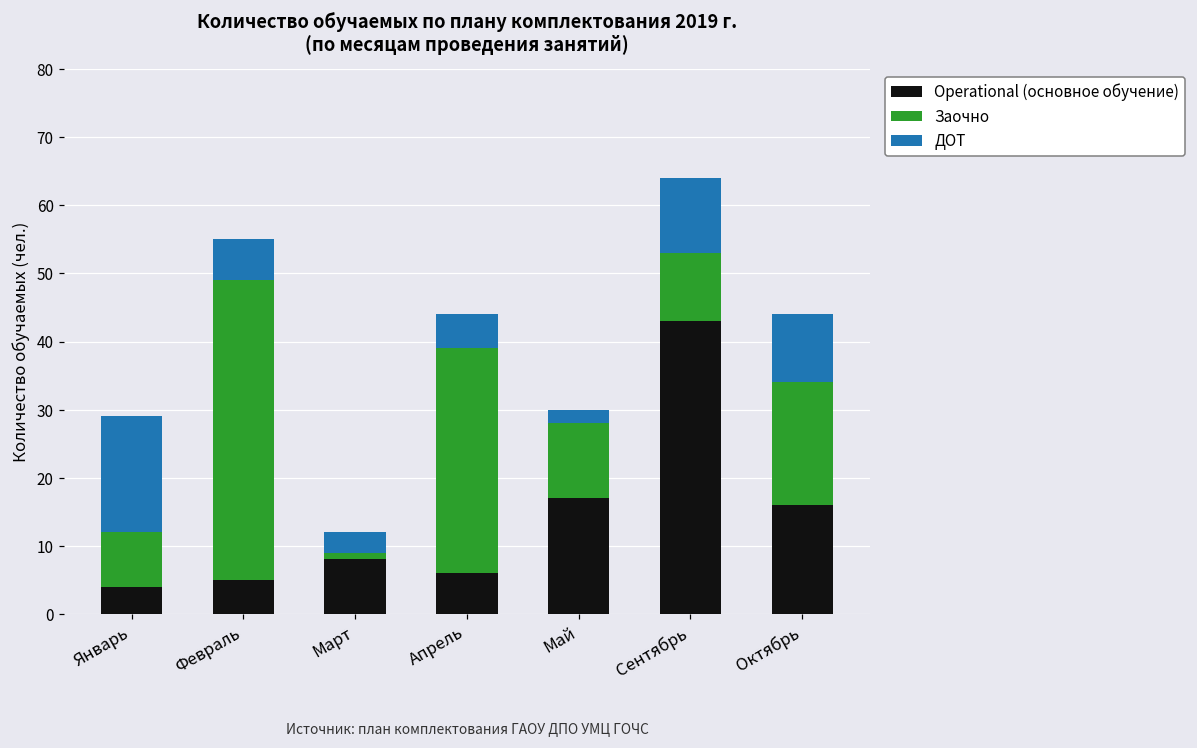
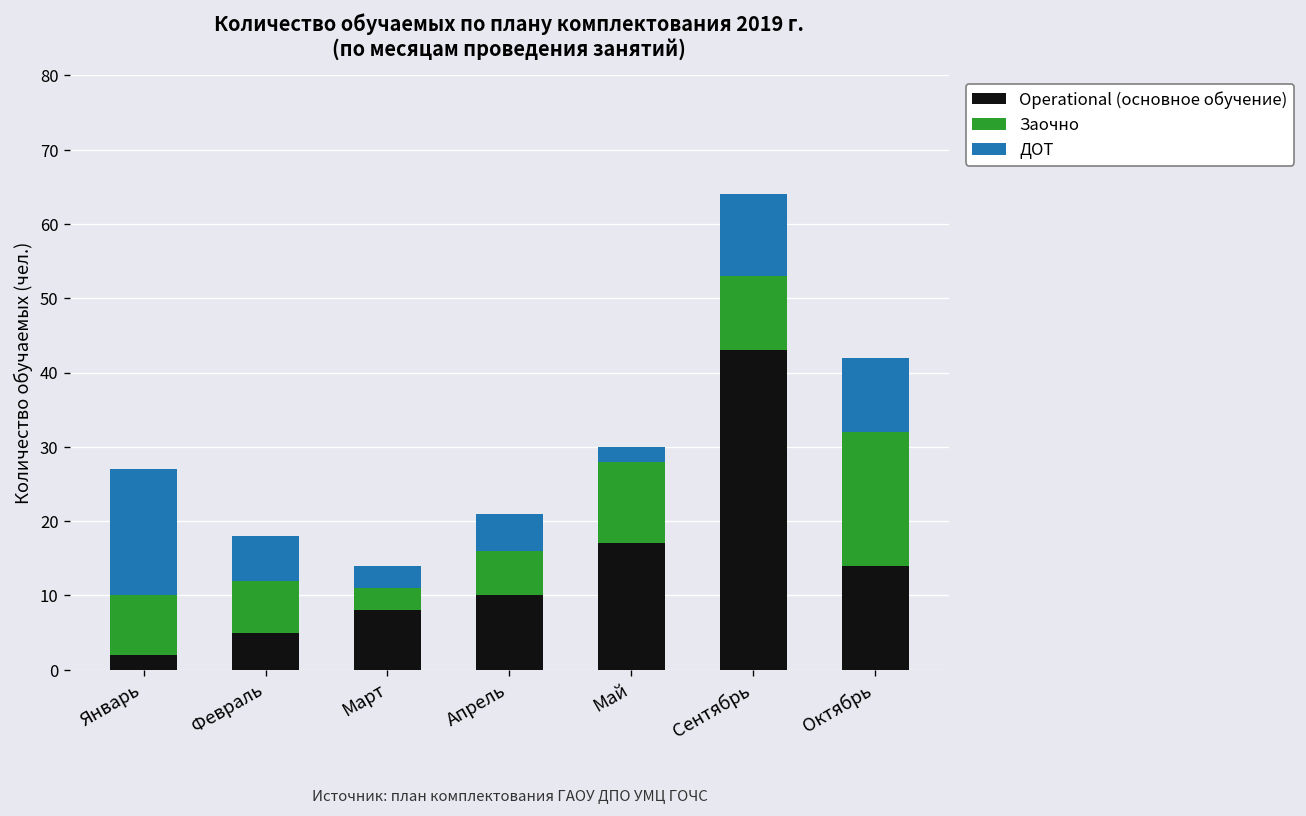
Operational (основное обучение), Январь: 4 -> 2
Заочно, Февраль: 44 -> 7
Заочно, Март: 1 -> 3
Operational (основное обучение), Апрель: 6 -> 10
Заочно, Апрель: 33 -> 6
Operational (основное обучение), Октябрь: 16 -> 14
